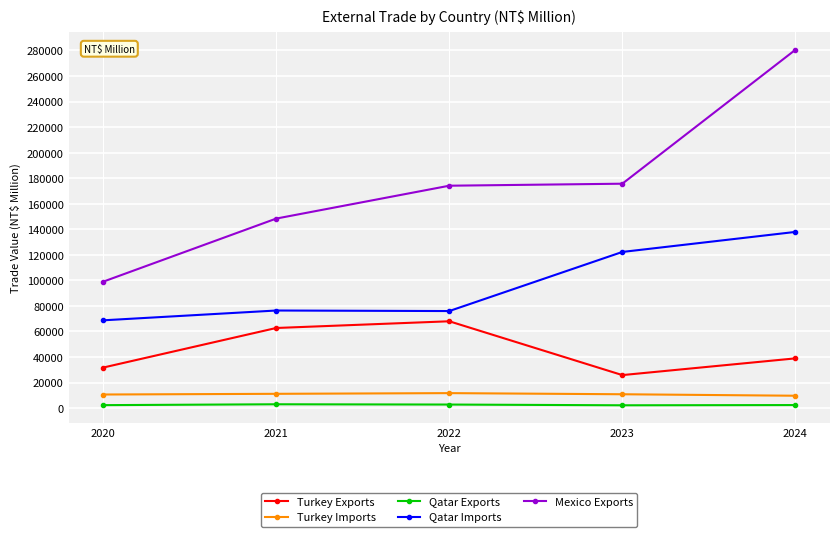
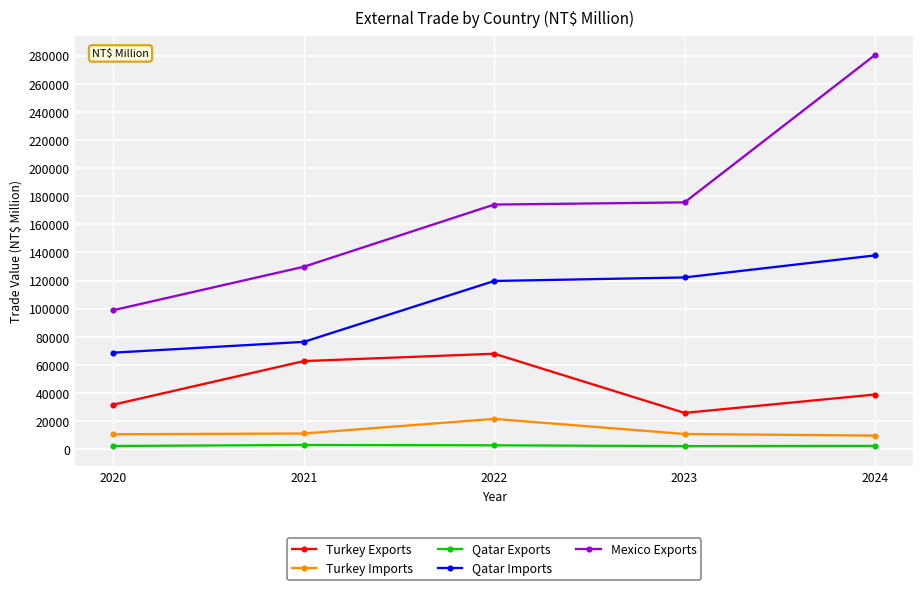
Mexico Exports, 2021: 148000 -> 130000
Turkey Imports, 2022: 12000 -> 22000
Qatar Imports, 2022: 76000 -> 120000
